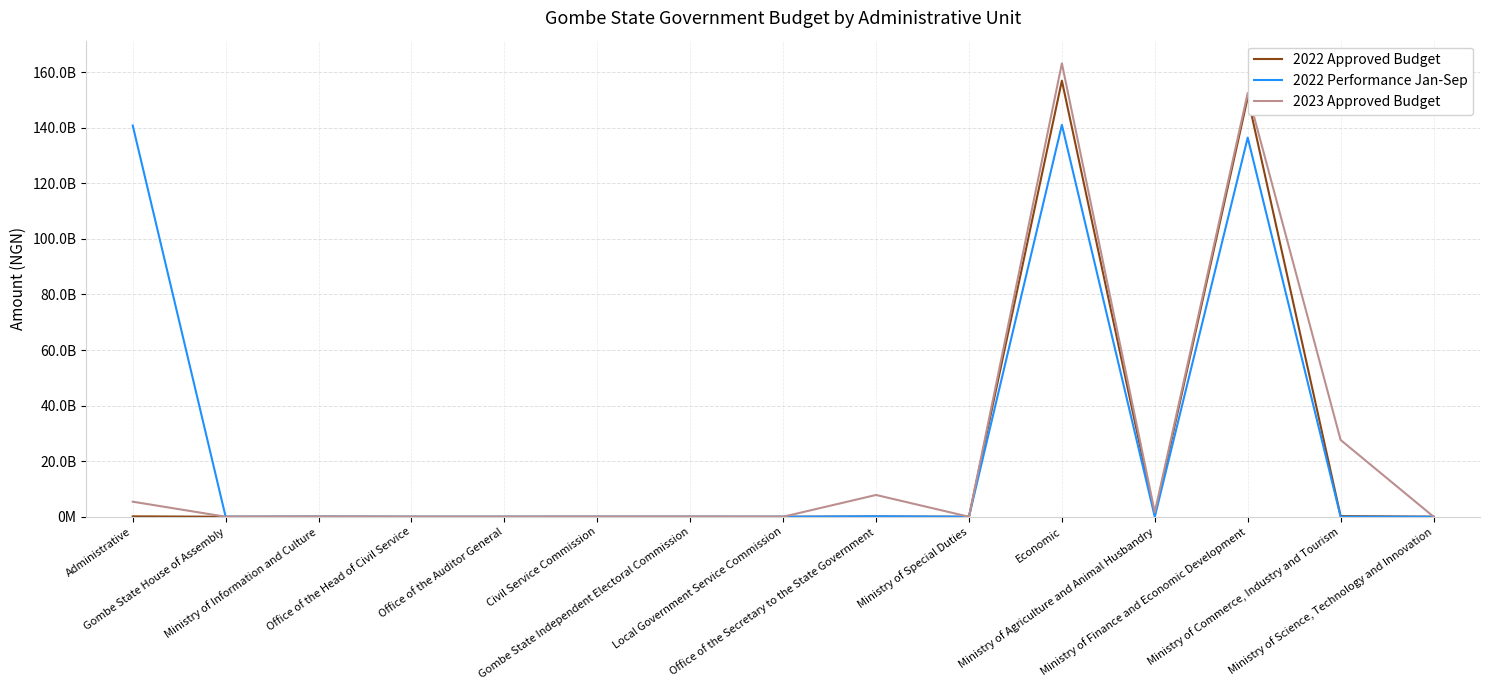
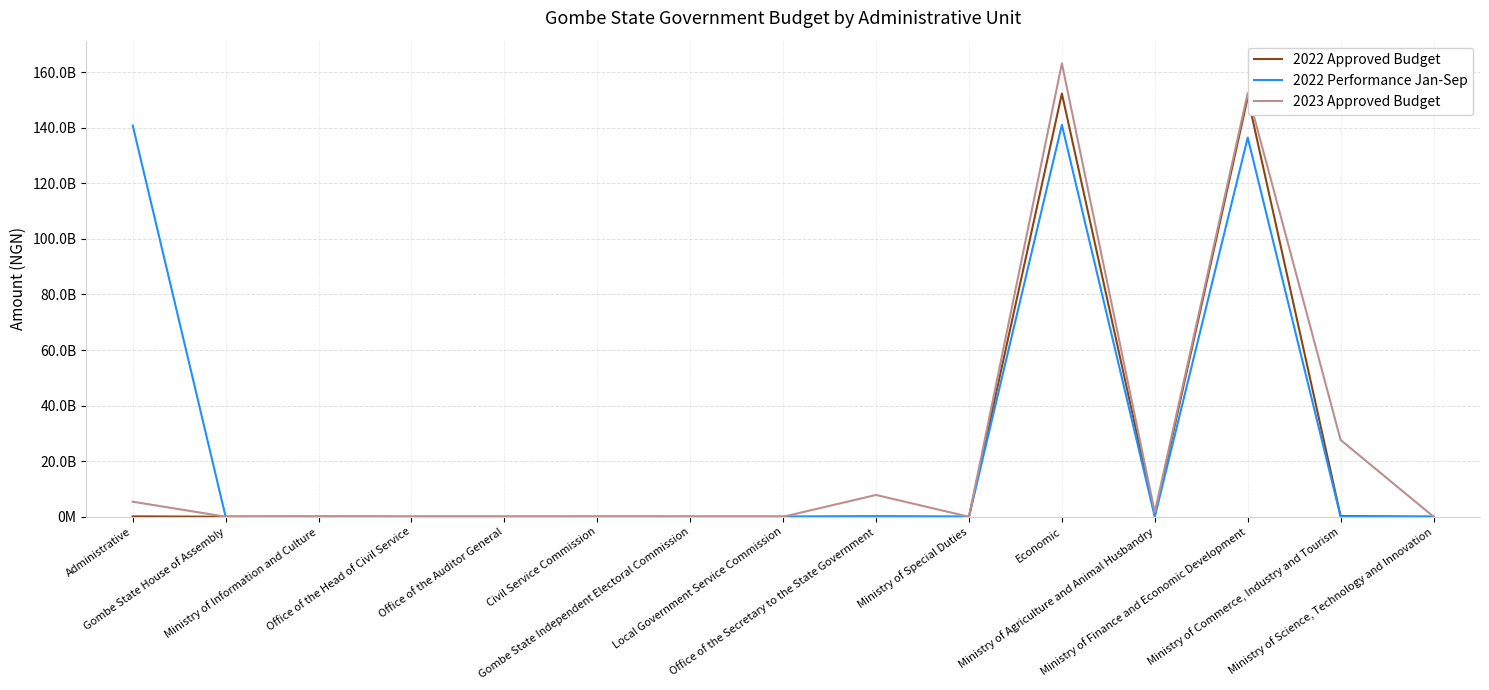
2022 Approved Budget, Economic: 157000000000 -> 152000000000
